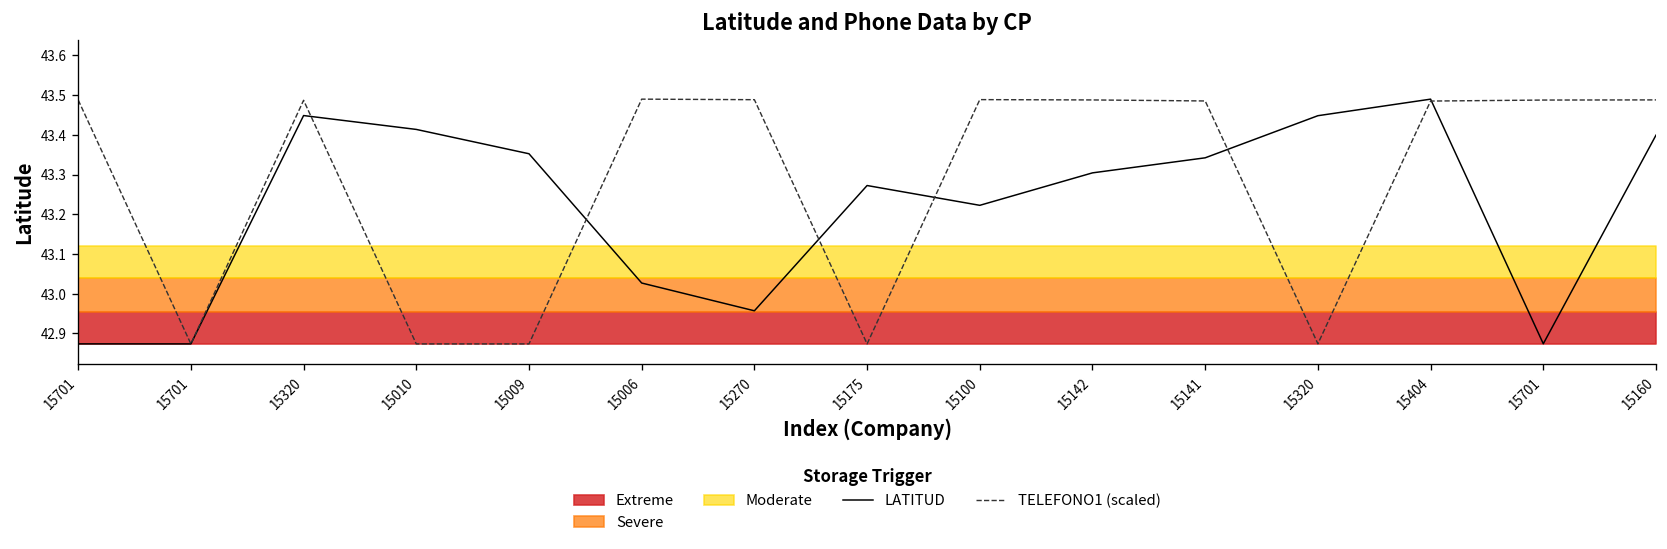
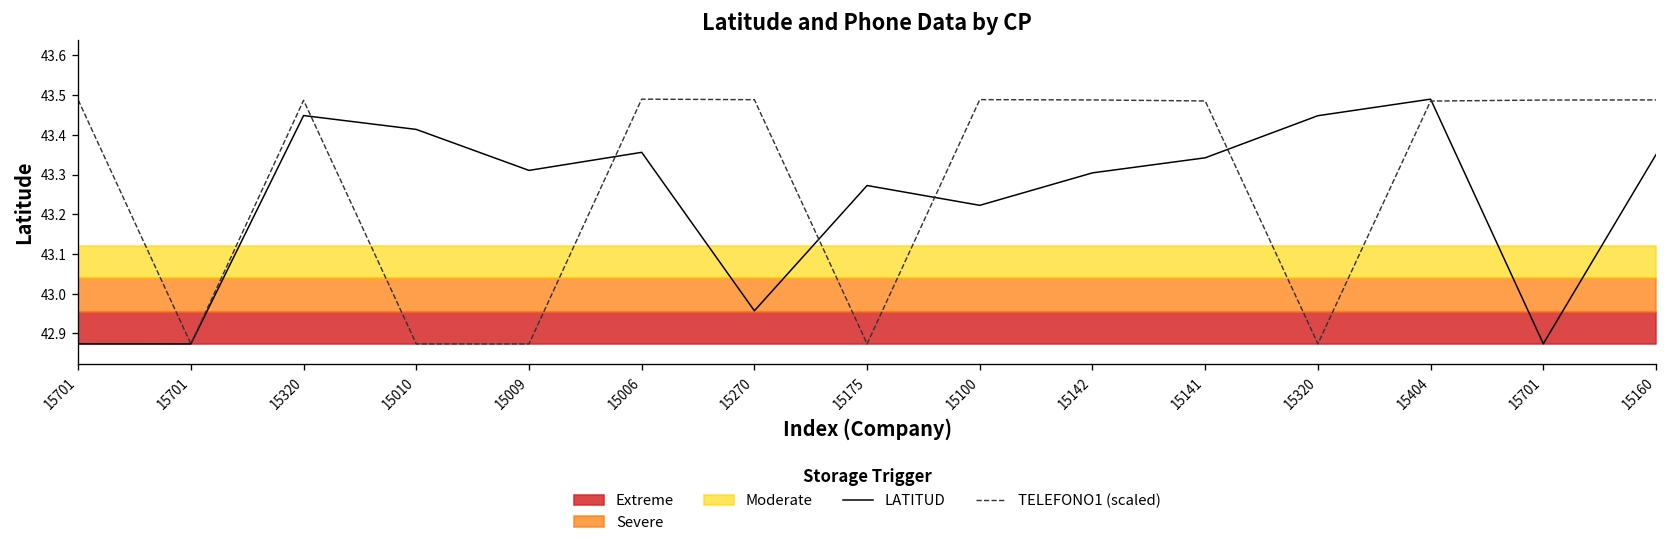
LATITUD, 15009: 43.35 -> 43.31
LATITUD, 15006: 43.03 -> 43.36
LATITUD, 15160: 43.40 -> 43.35
